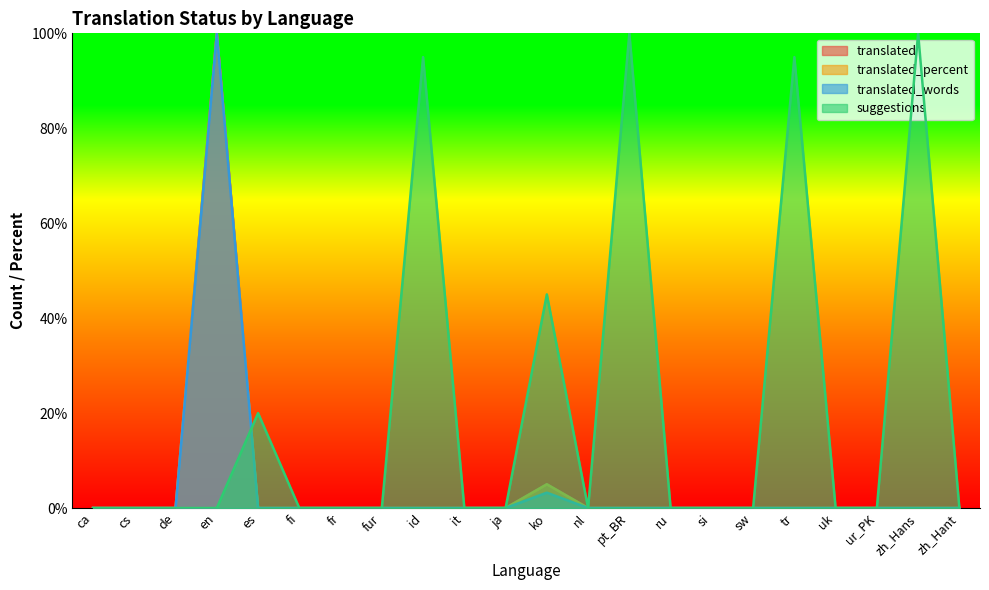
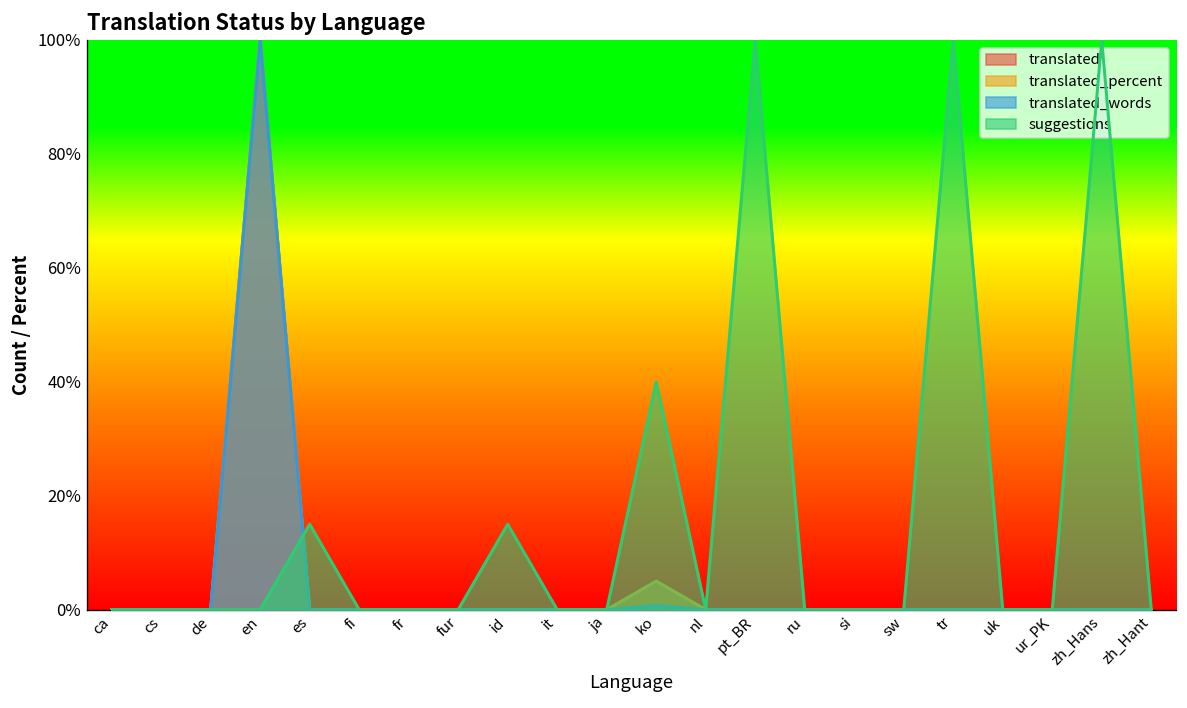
suggestions, es: 20% -> 15%
suggestions, id: 95% -> 15%
translated_words, ko: 3% -> 1%
suggestions, ko: 45% -> 40%
suggestions, tr: 95% -> 100%
